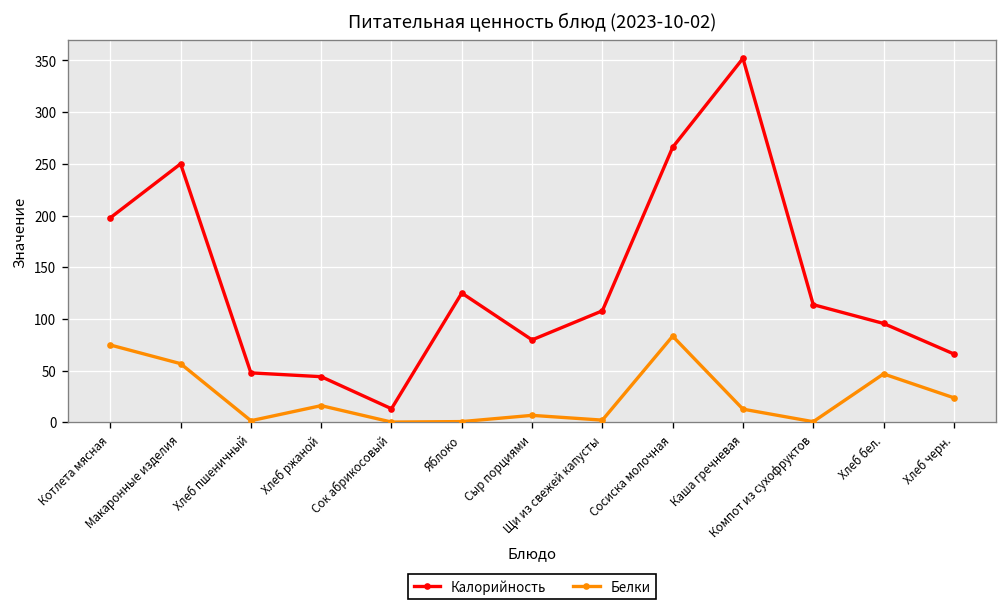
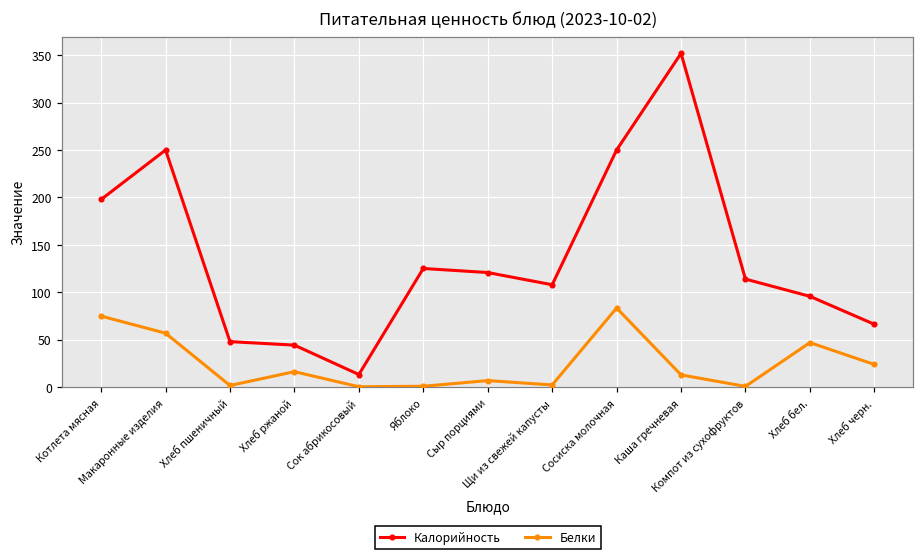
Калорийность, Сыр порциями: 80 -> 120
Калорийность, Сосиска молочная: 270 -> 250
